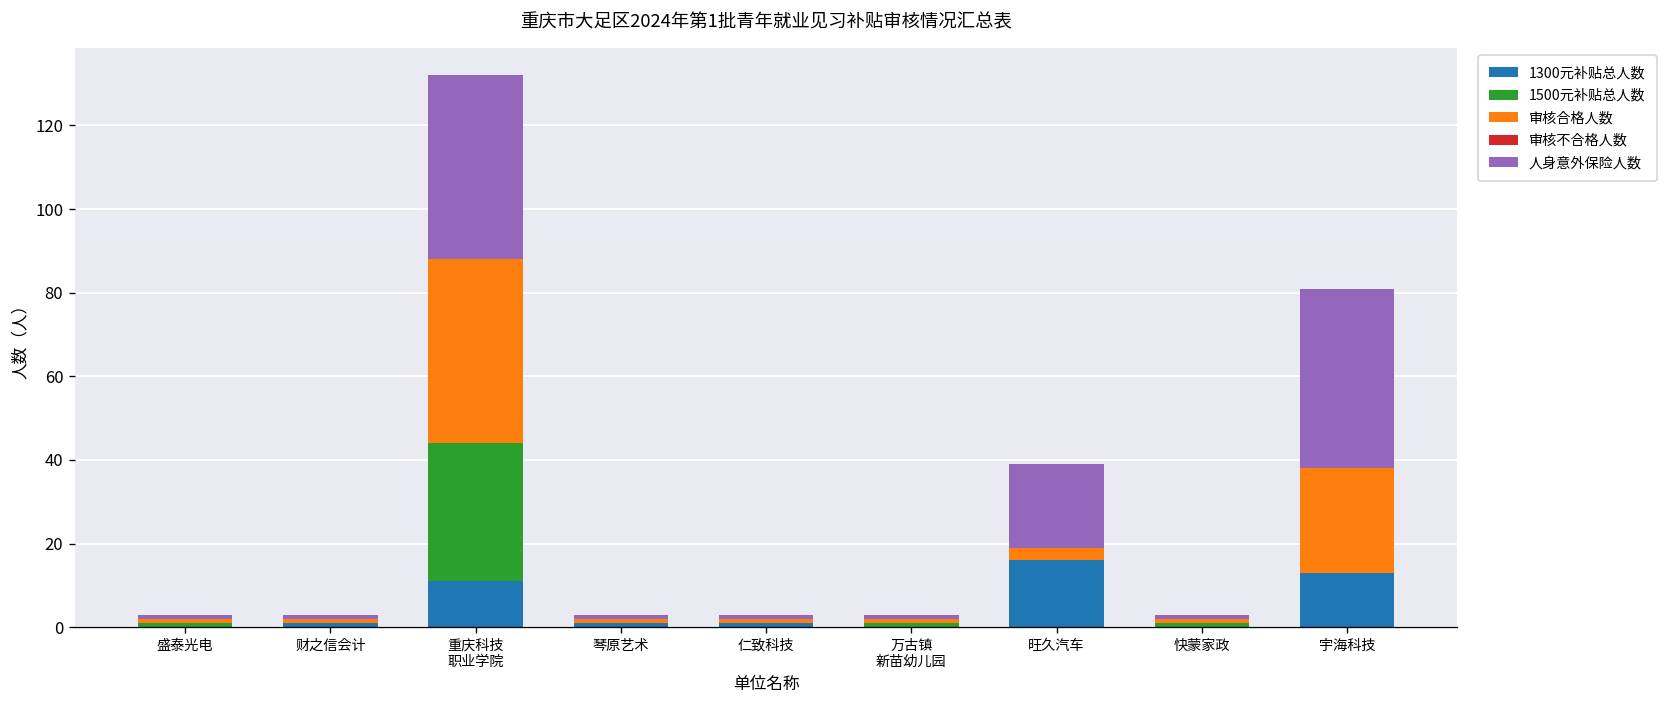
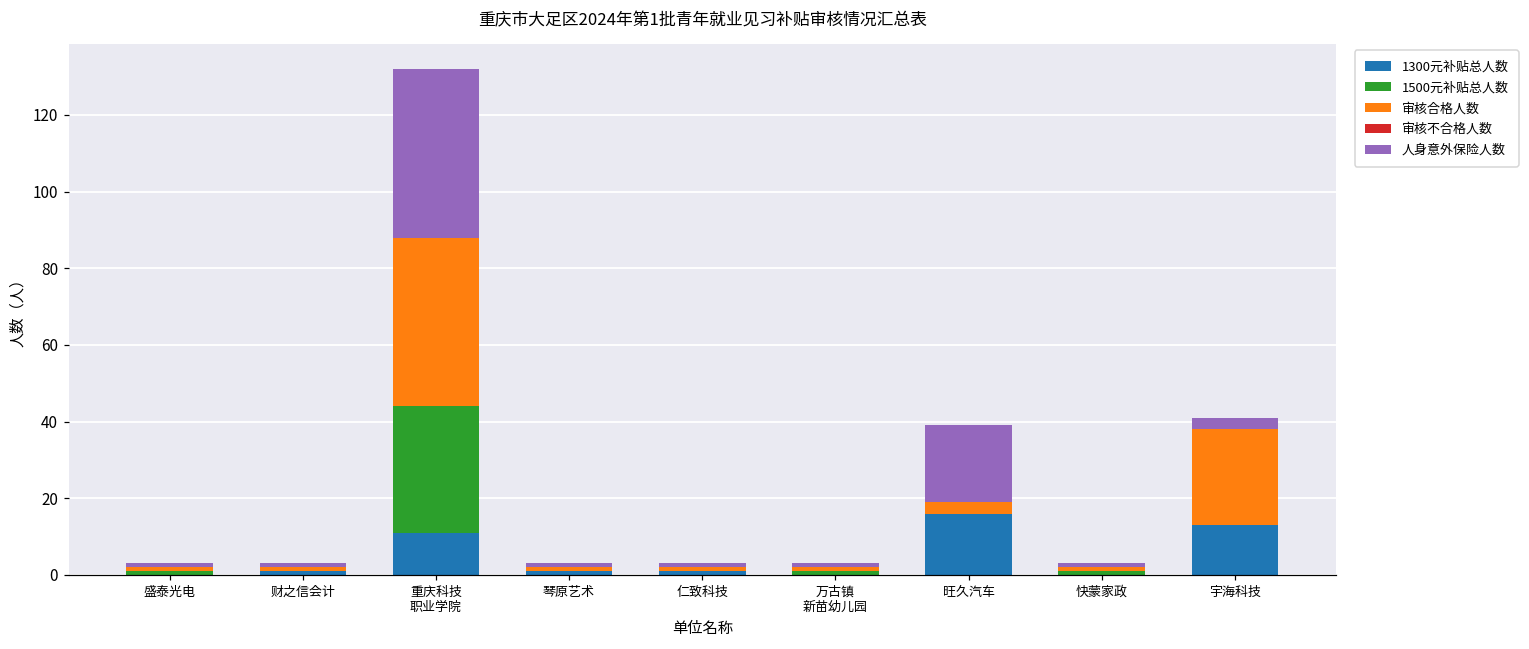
人身意外保险人数, 宇海科技: 43 -> 3
